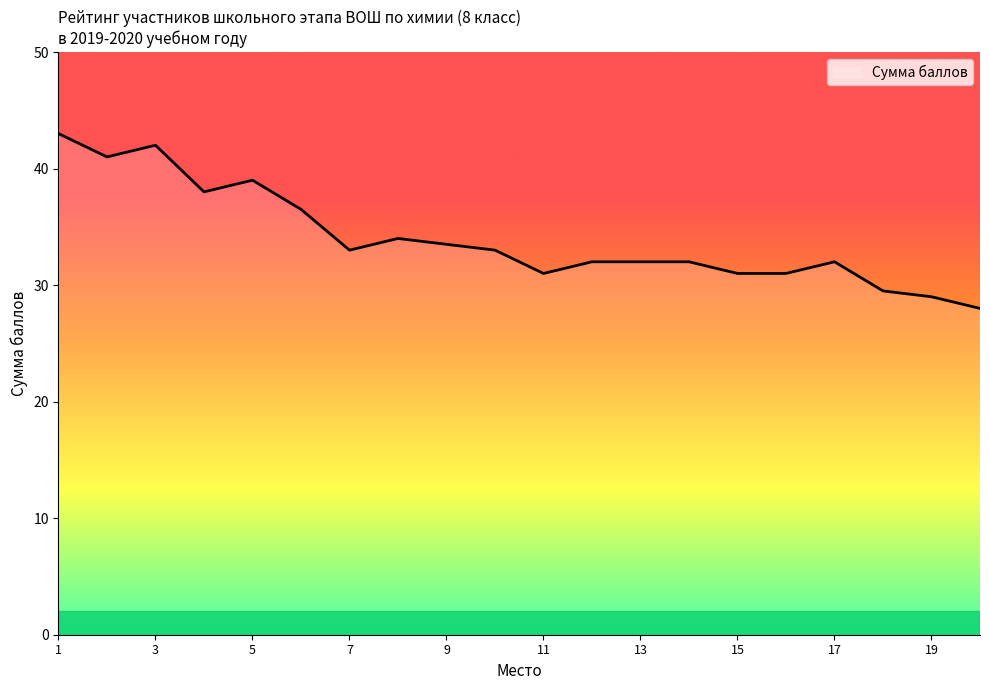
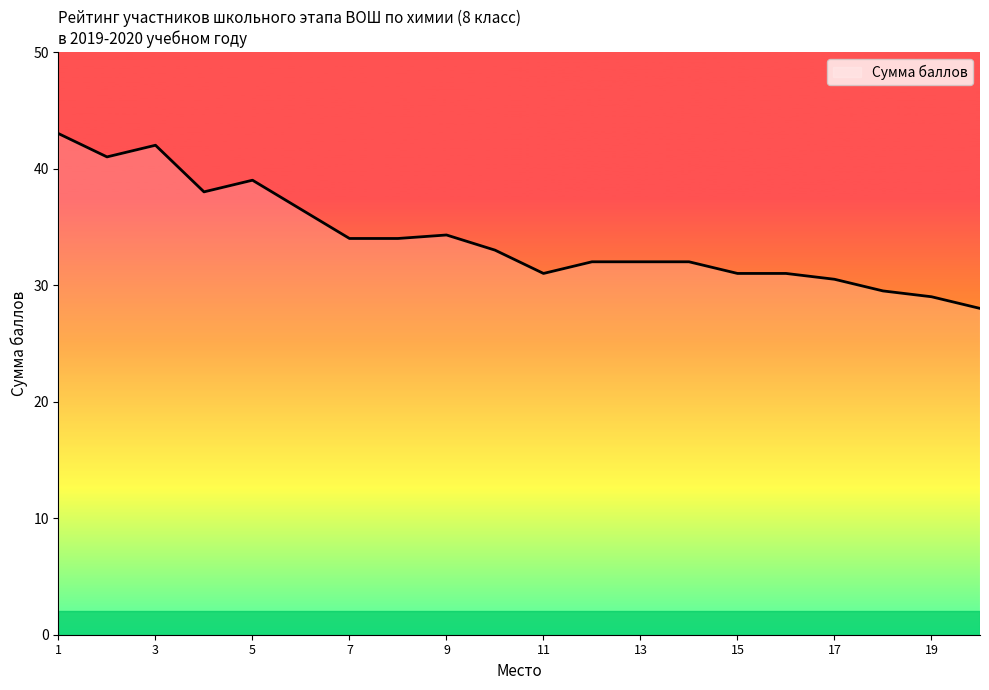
7: 33 -> 34
9: 33.5 -> 34.3
17: 32.0 -> 30.5
